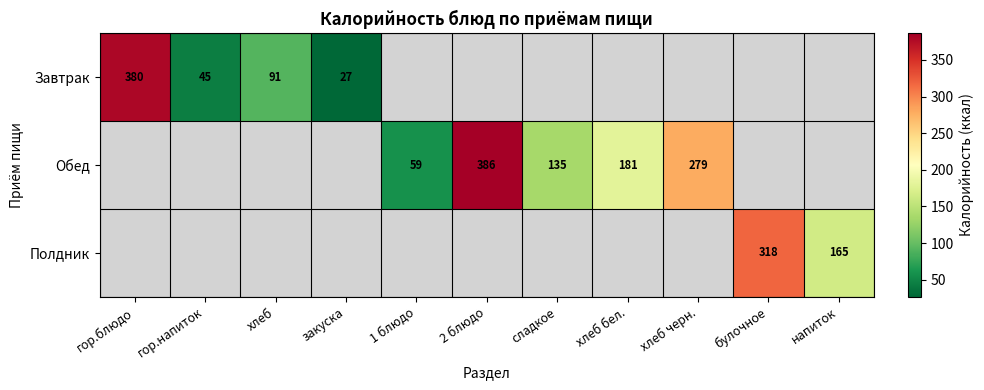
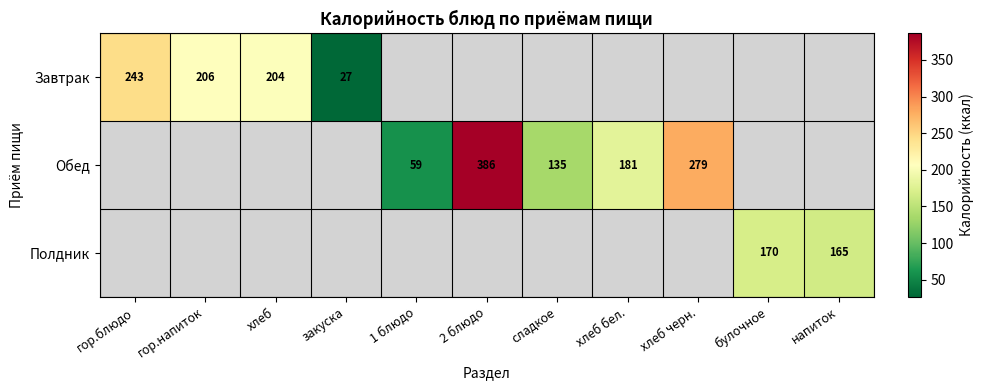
Завтрак, гор.блюдо: 380 -> 243
Завтрак, гор.напиток: 45 -> 206
Завтрак, хлеб: 91 -> 204
Полдник, булочное: 318 -> 170
